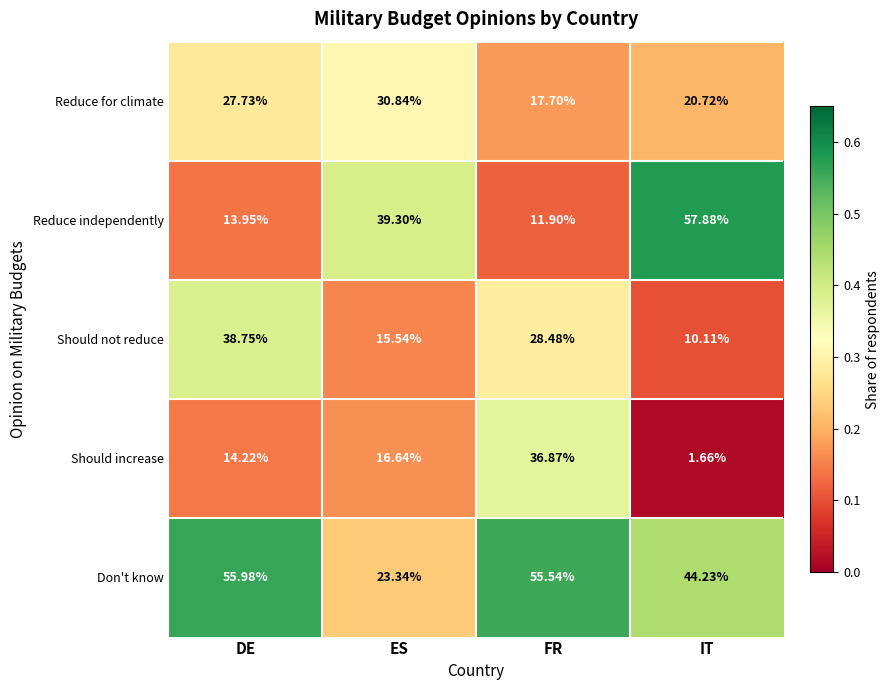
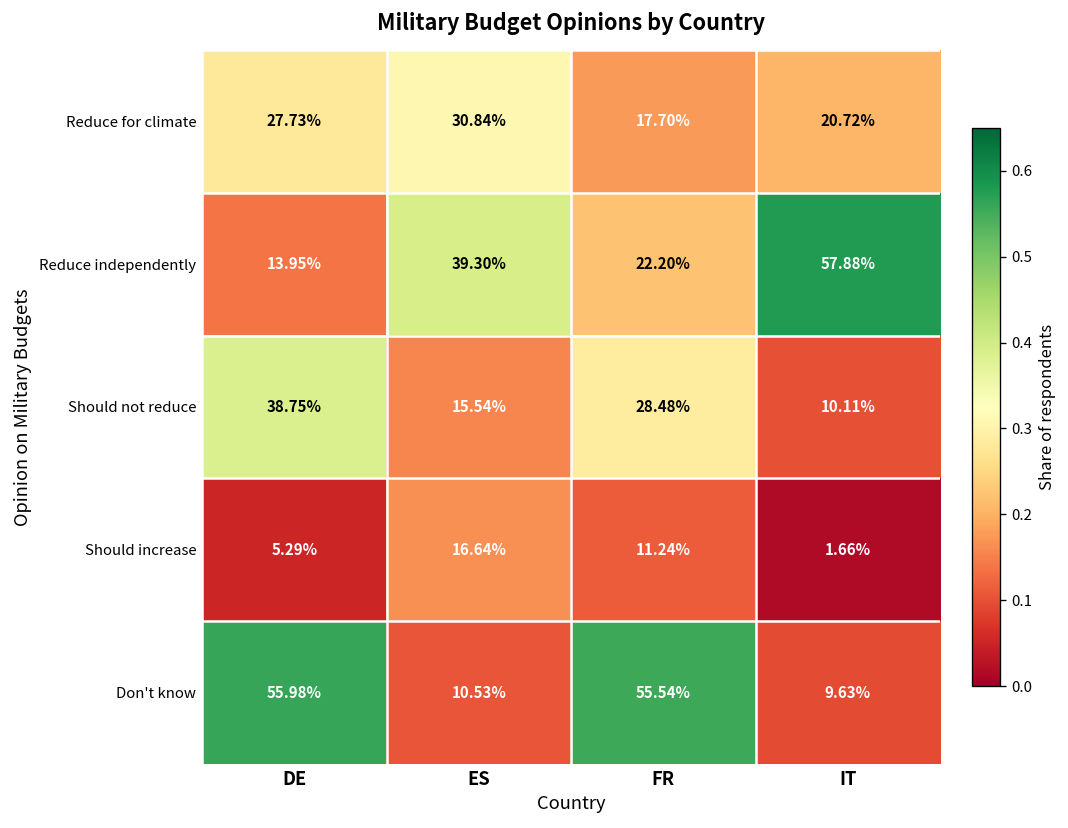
Reduce independently, FR: 11.90% -> 22.20%
Should increase, DE: 14.22% -> 5.29%
Should increase, FR: 36.87% -> 11.24%
Don't know, ES: 23.34% -> 10.53%
Don't know, IT: 44.23% -> 9.63%
